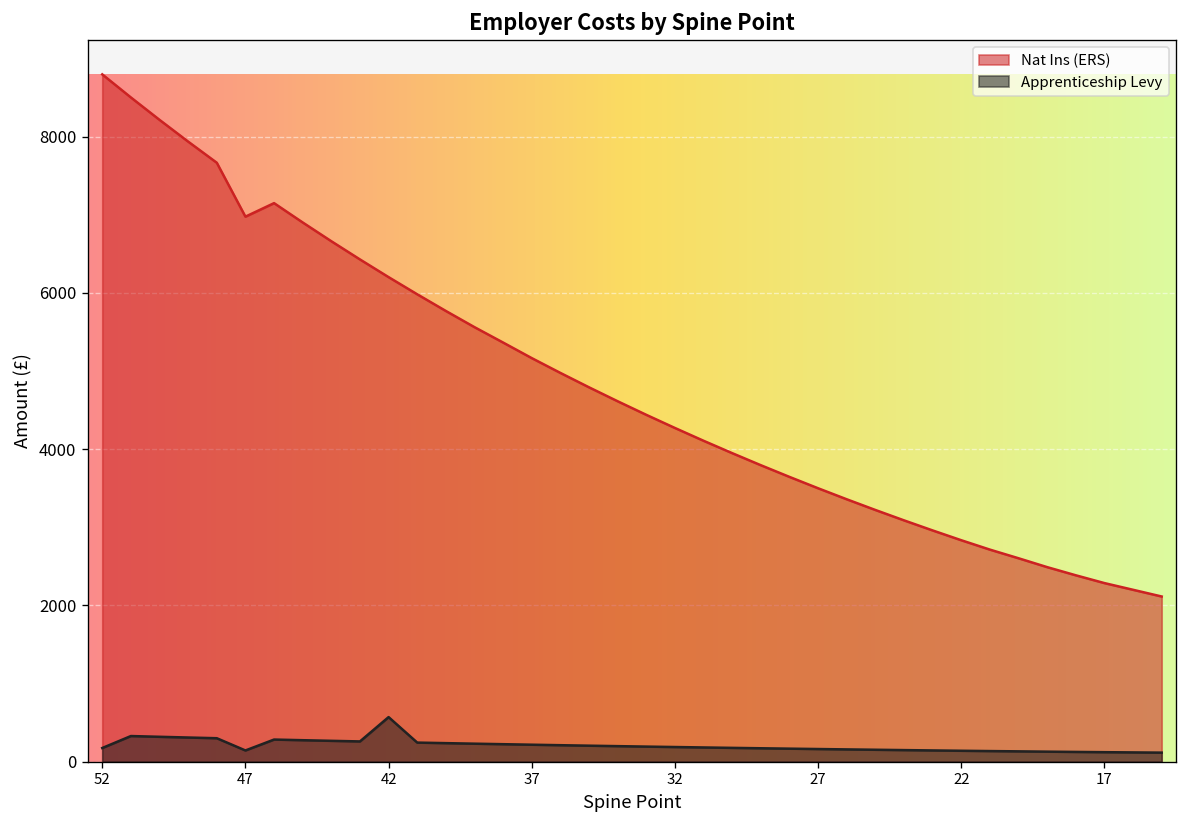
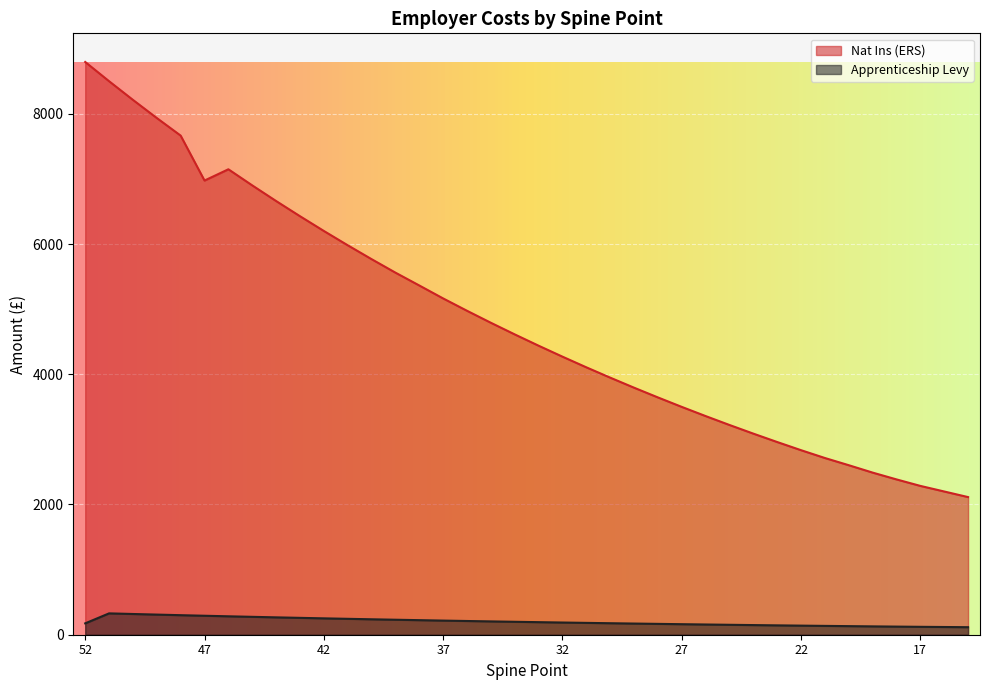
Apprenticeship Levy, 47: 100 -> 300
Apprenticeship Levy, 42: 600 -> 300
